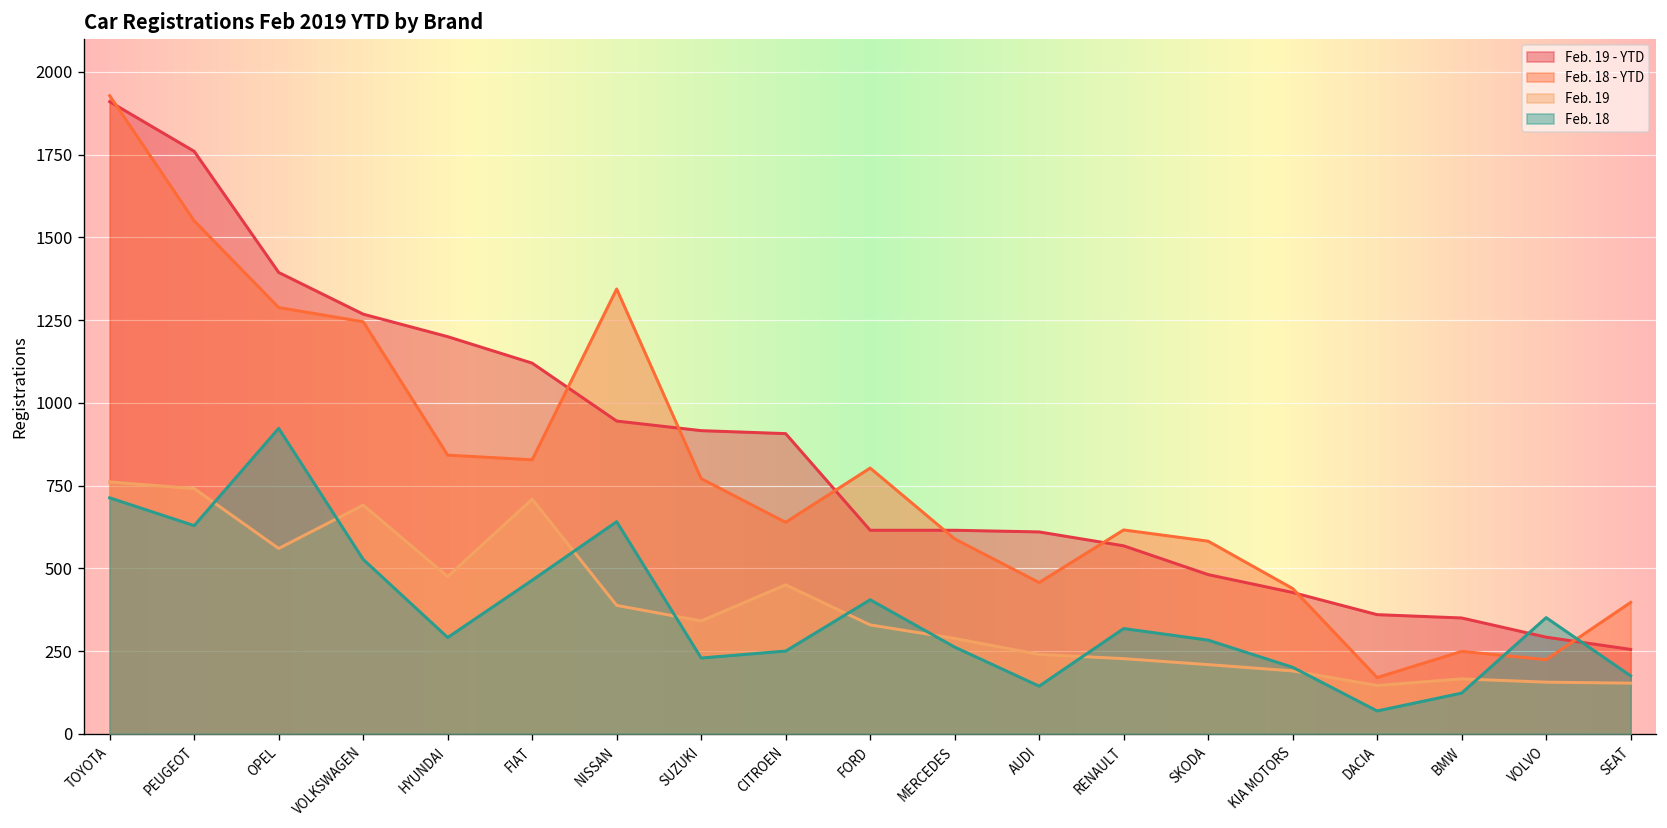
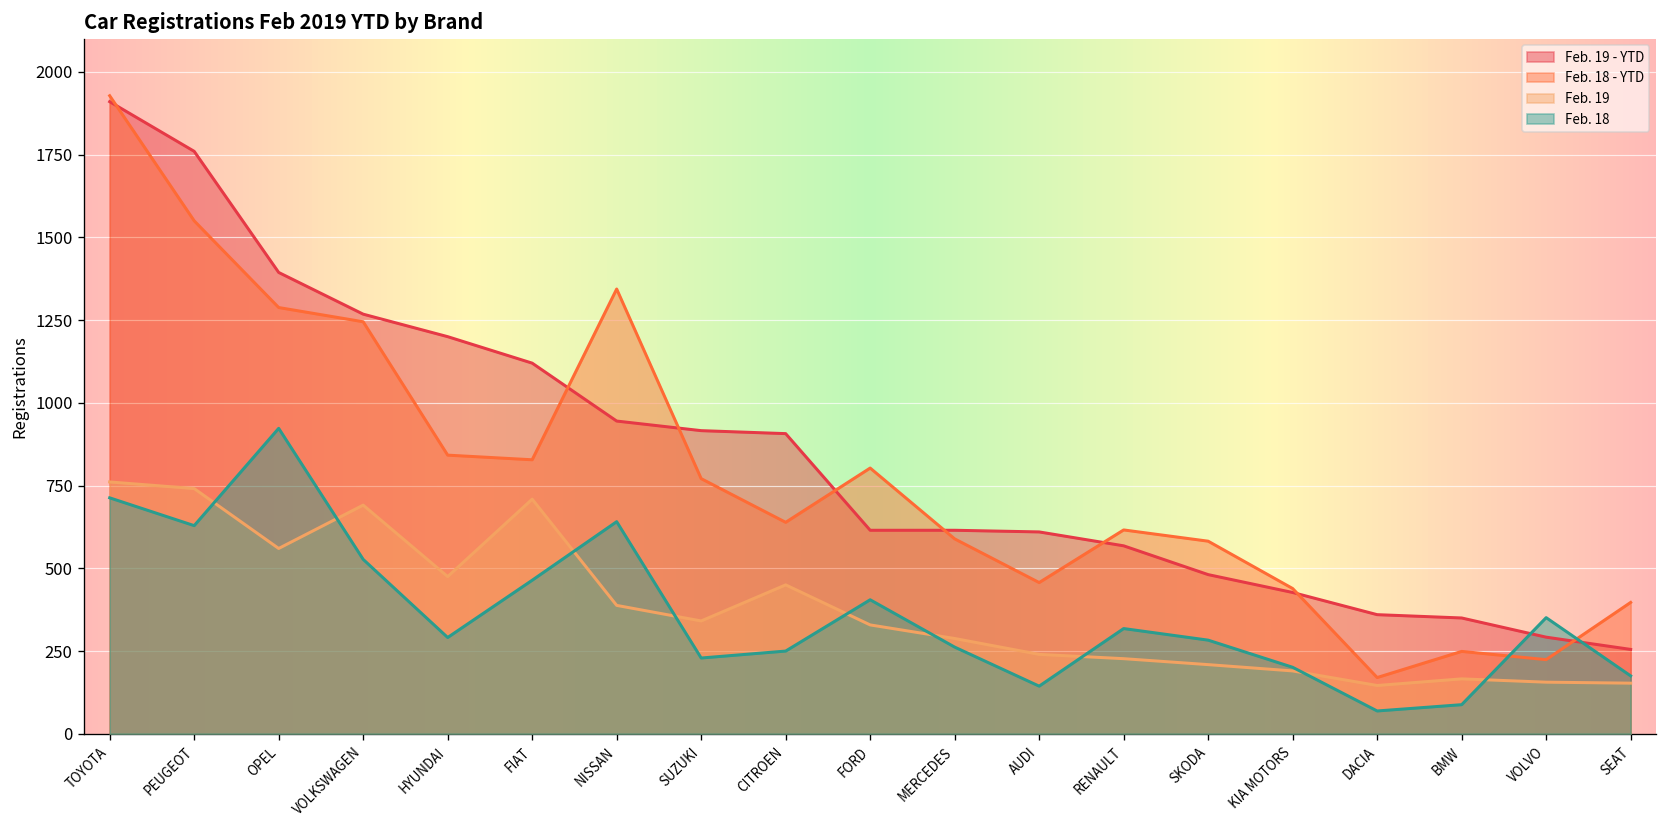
Feb. 18, BMW: 120 -> 90
